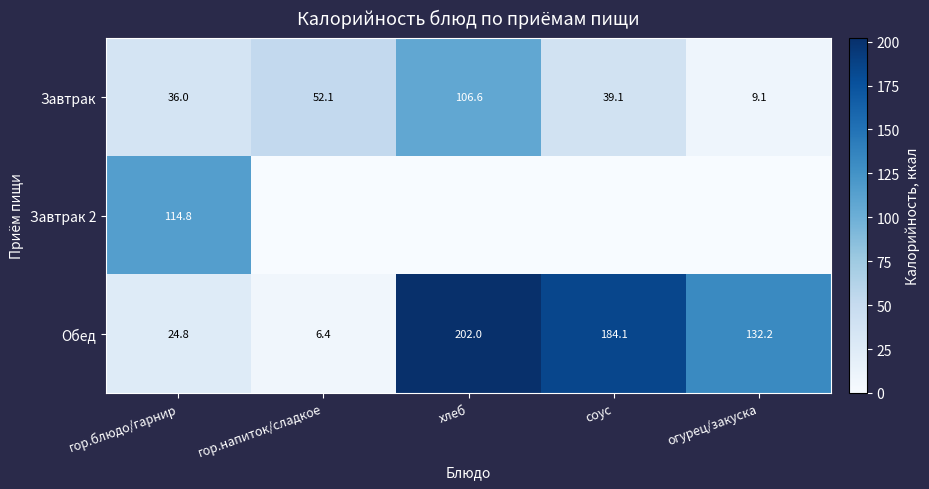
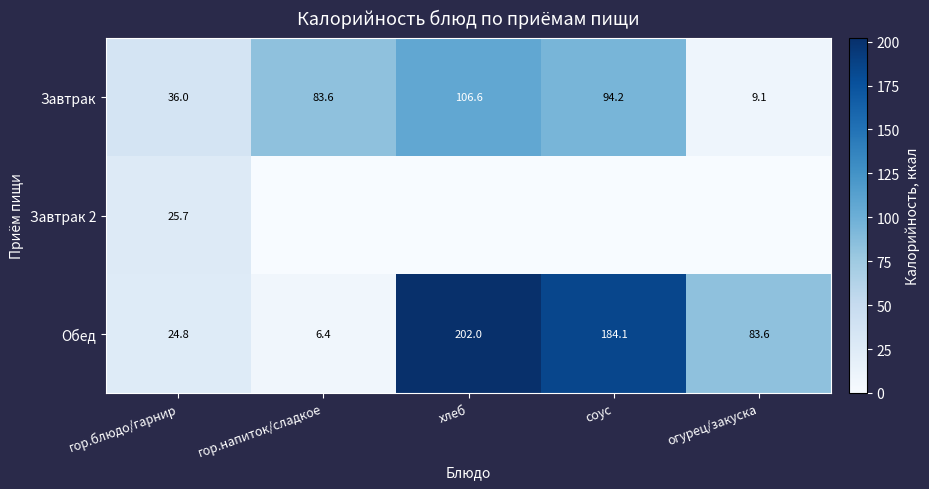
Завтрак, гор.напиток/сладкое: 52.1 -> 83.6
Завтрак, соус: 39.1 -> 94.2
Завтрак 2, гор.блюдо/гарнир: 114.8 -> 25.7
Обед, огурец/закуска: 132.2 -> 83.6
